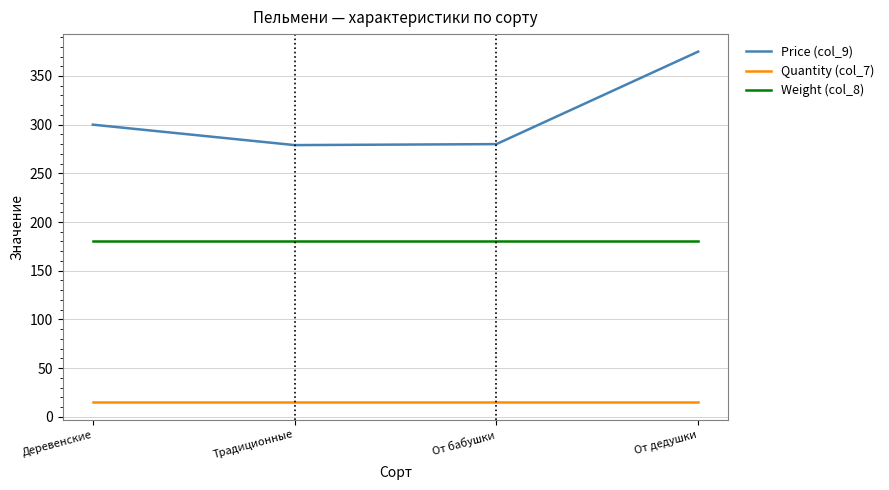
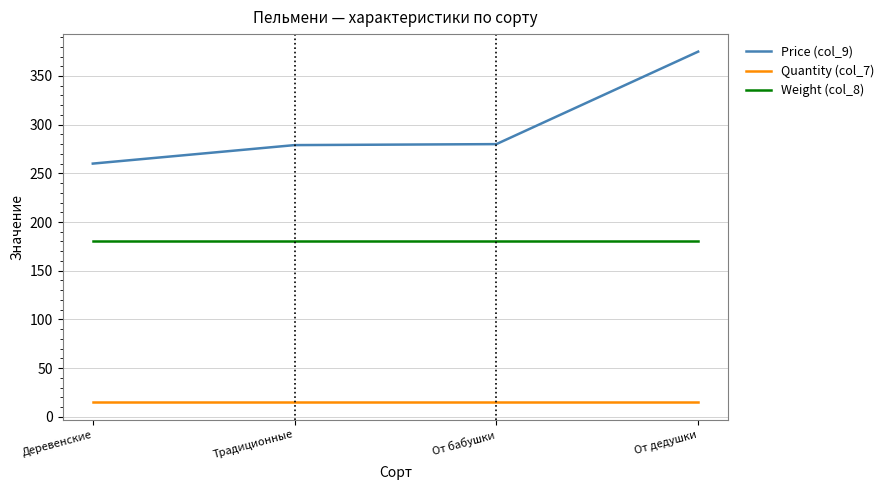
Price (col_9), Деревенские: 300 -> 260
